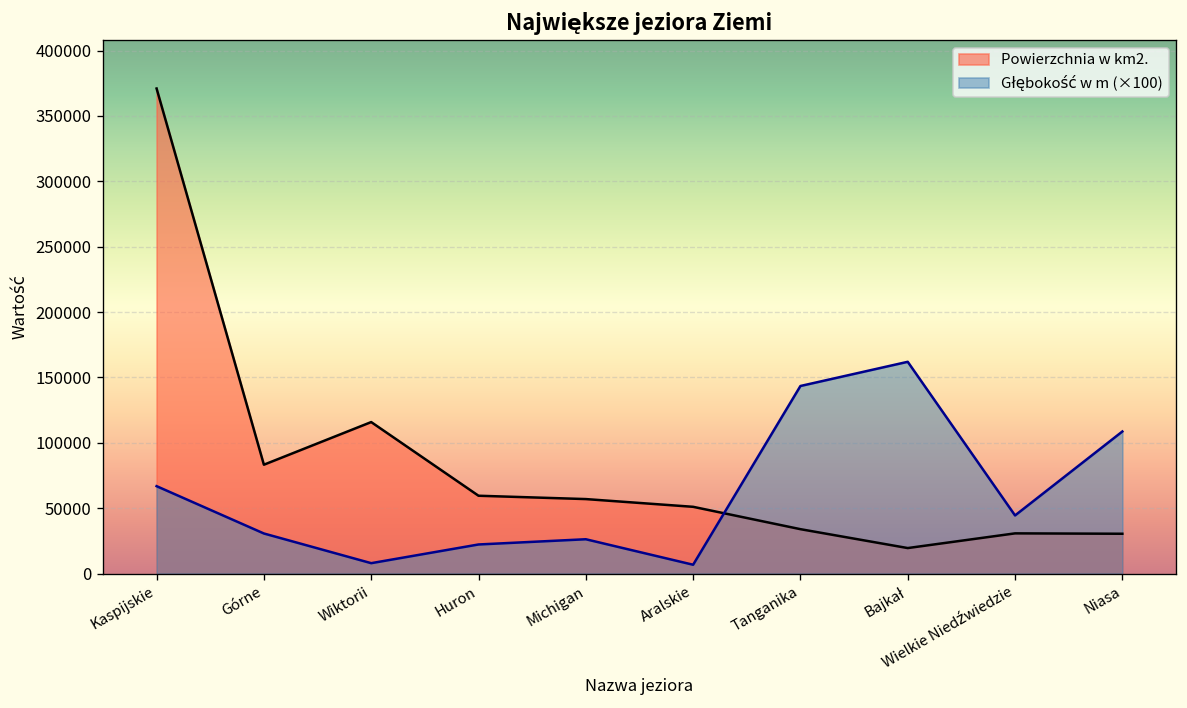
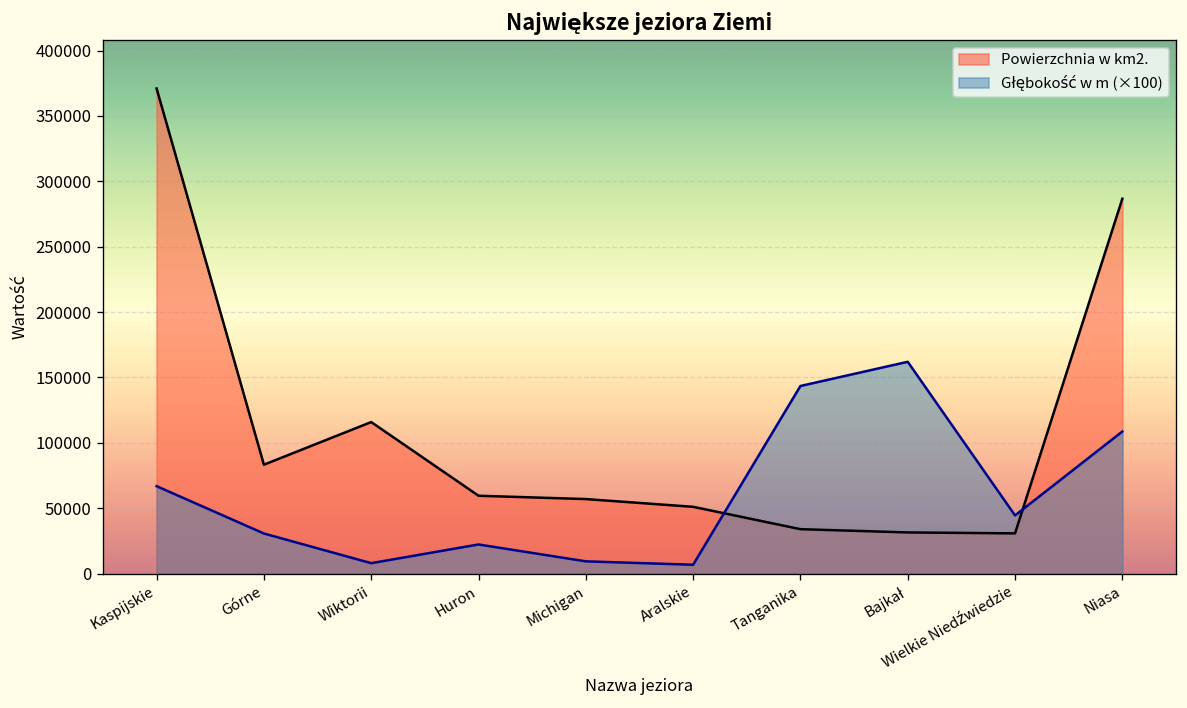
Głębokość w m (×100), Michigan: 26000 -> 9000
Powierzchnia w km2., Bajkał: 20000 -> 32000
Powierzchnia w km2., Niasa: 31000 -> 287000
